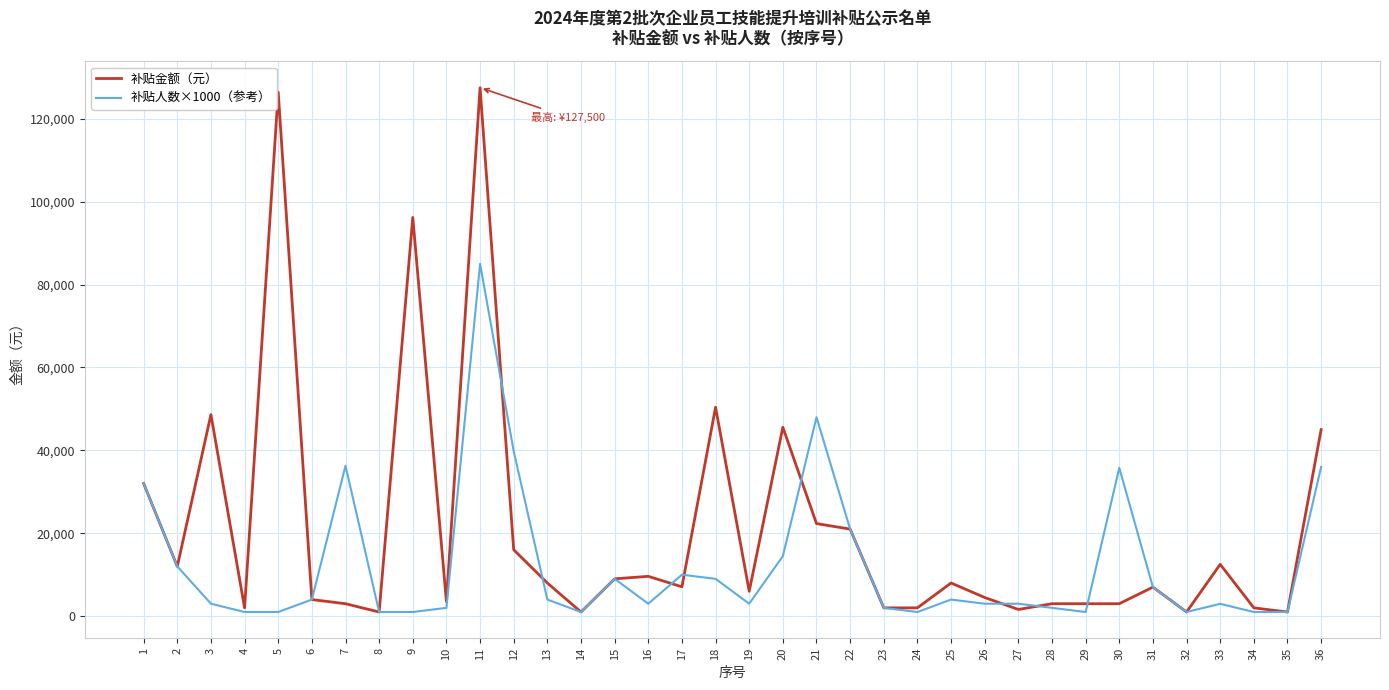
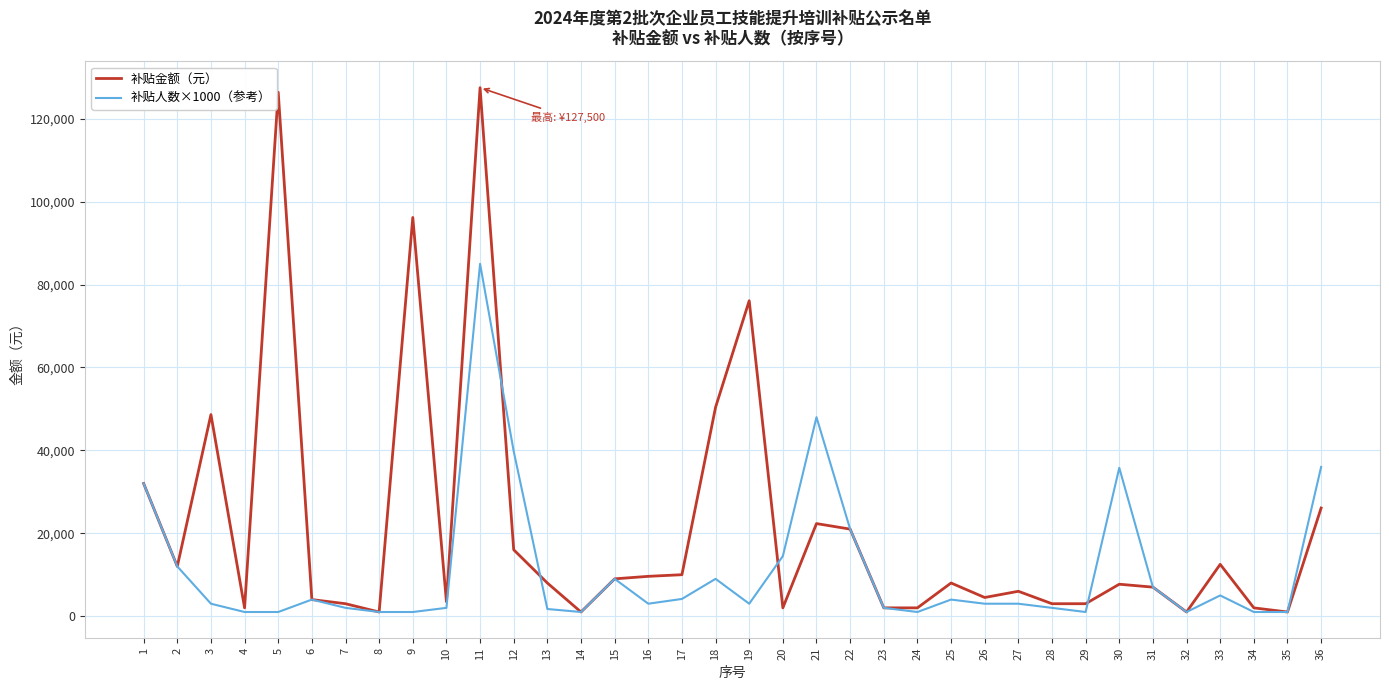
补贴人数×1000（参考）, 7: 36,000 -> 2,000
补贴人数×1000（参考）, 13: 4,000 -> 2,000
补贴金额（元）, 17: 7,000 -> 10,000
补贴人数×1000（参考）, 17: 10,000 -> 4,000
补贴金额（元）, 19: 6,000 -> 76,000
补贴金额（元）, 20: 46,000 -> 2,000
补贴金额（元）, 27: 2,000 -> 6,000
补贴金额（元）, 30: 3,000 -> 8,000
补贴人数×1000（参考）, 33: 3,000 -> 5,000
补贴金额（元）, 36: 45,000 -> 26,000
